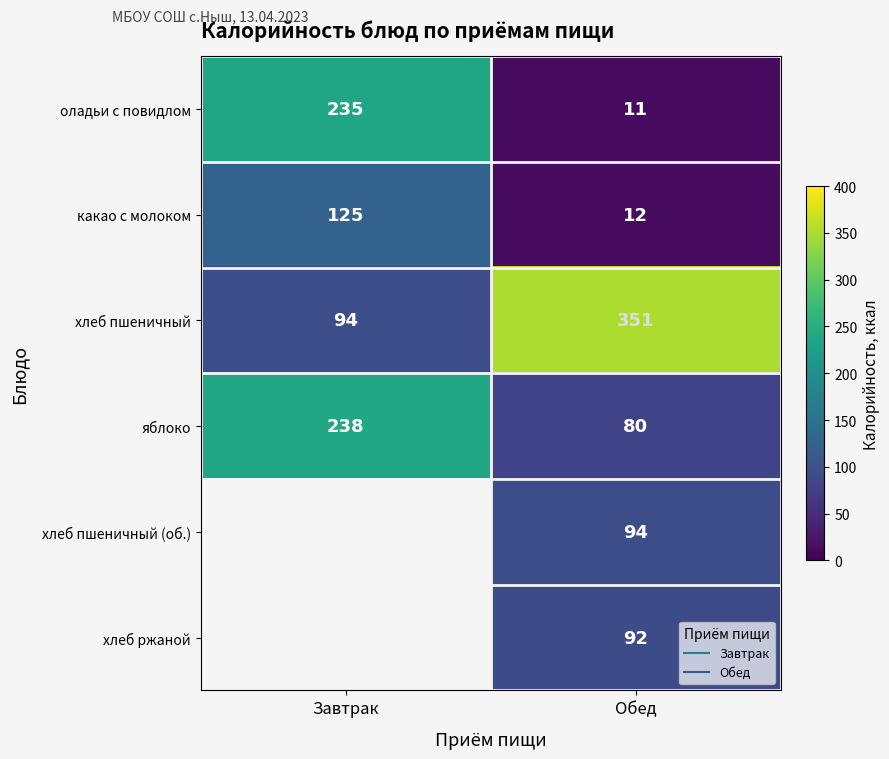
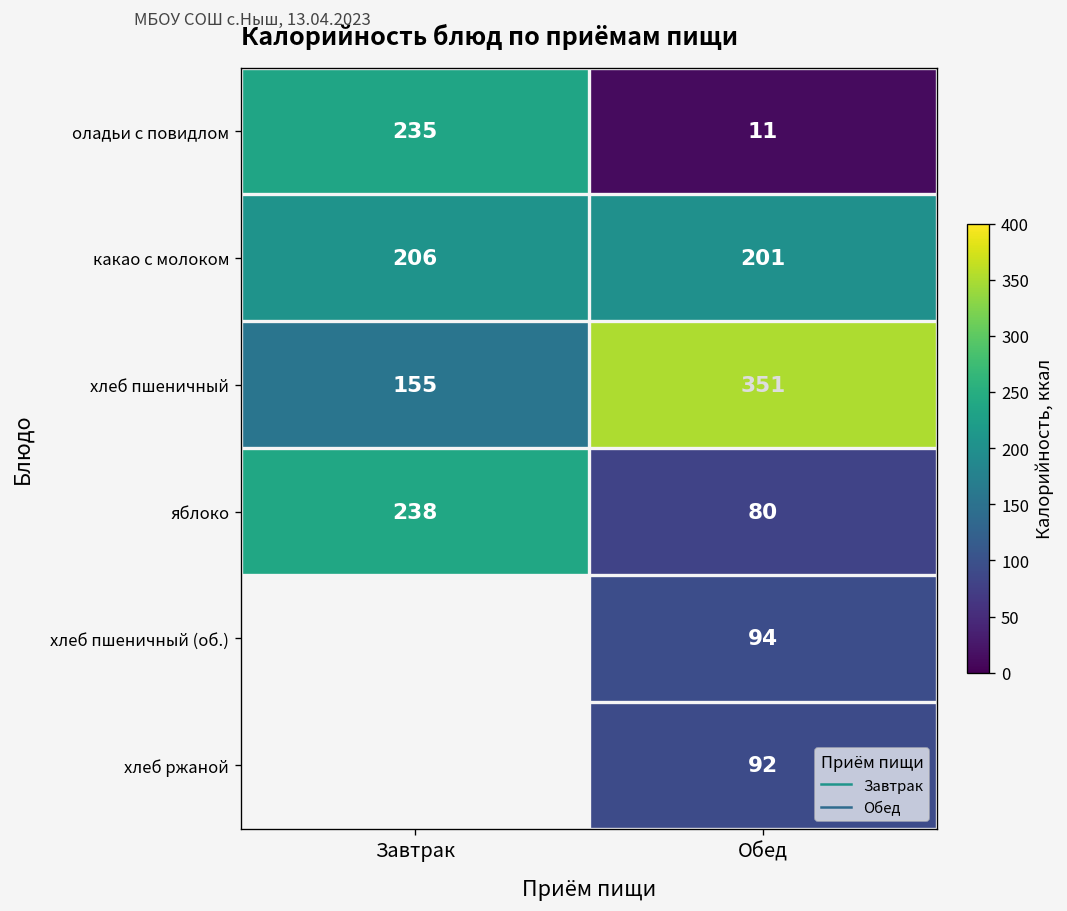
какао с молоком, Завтрак: 125 -> 206
какао с молоком, Обед: 12 -> 201
хлеб пшеничный, Завтрак: 94 -> 155
